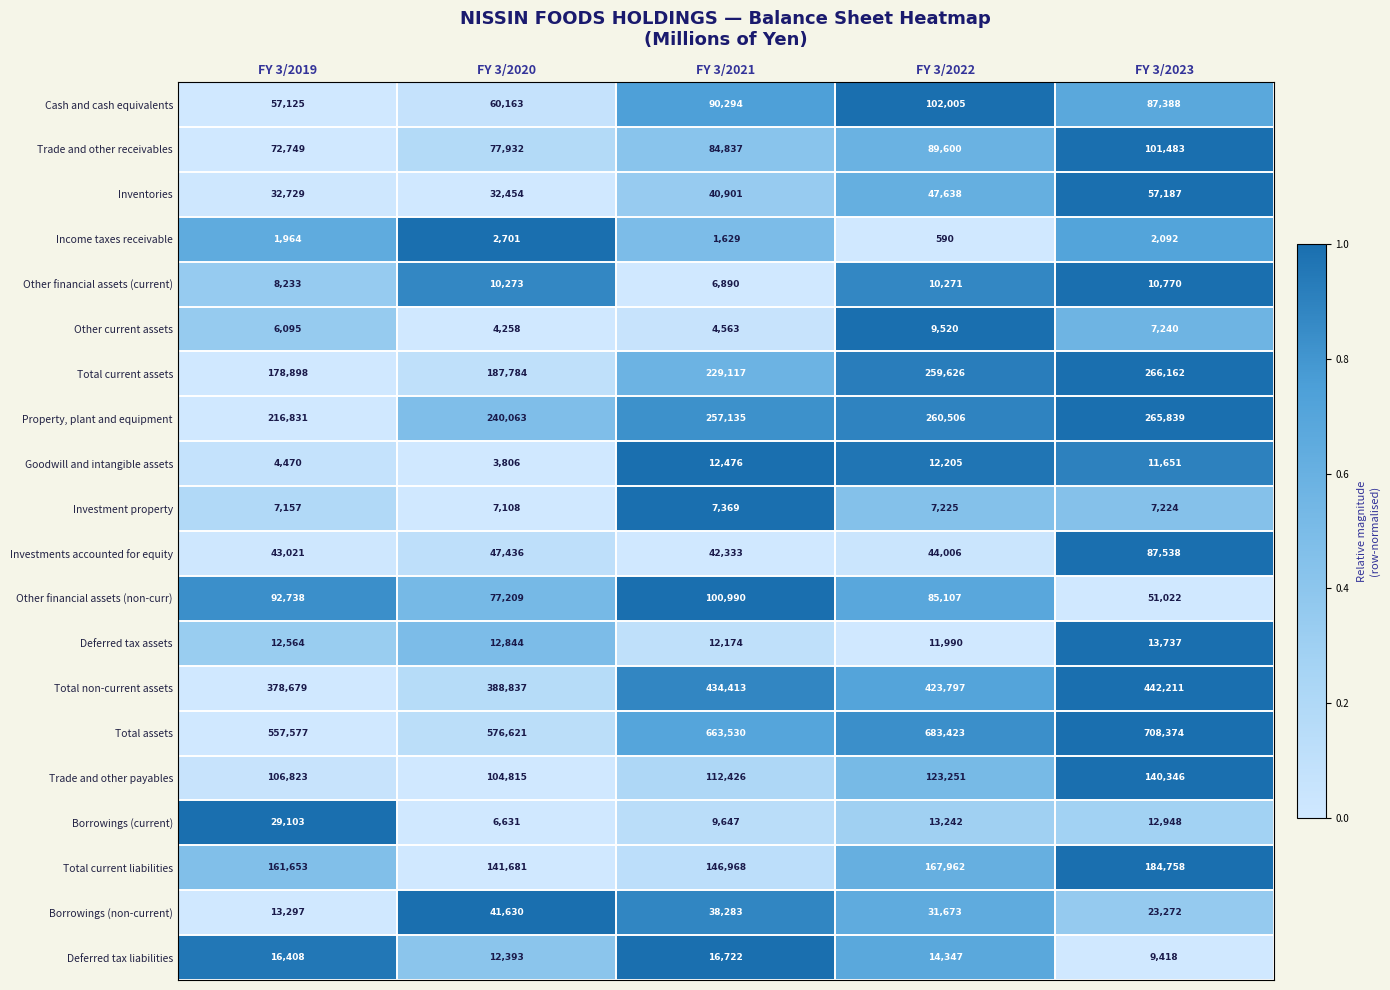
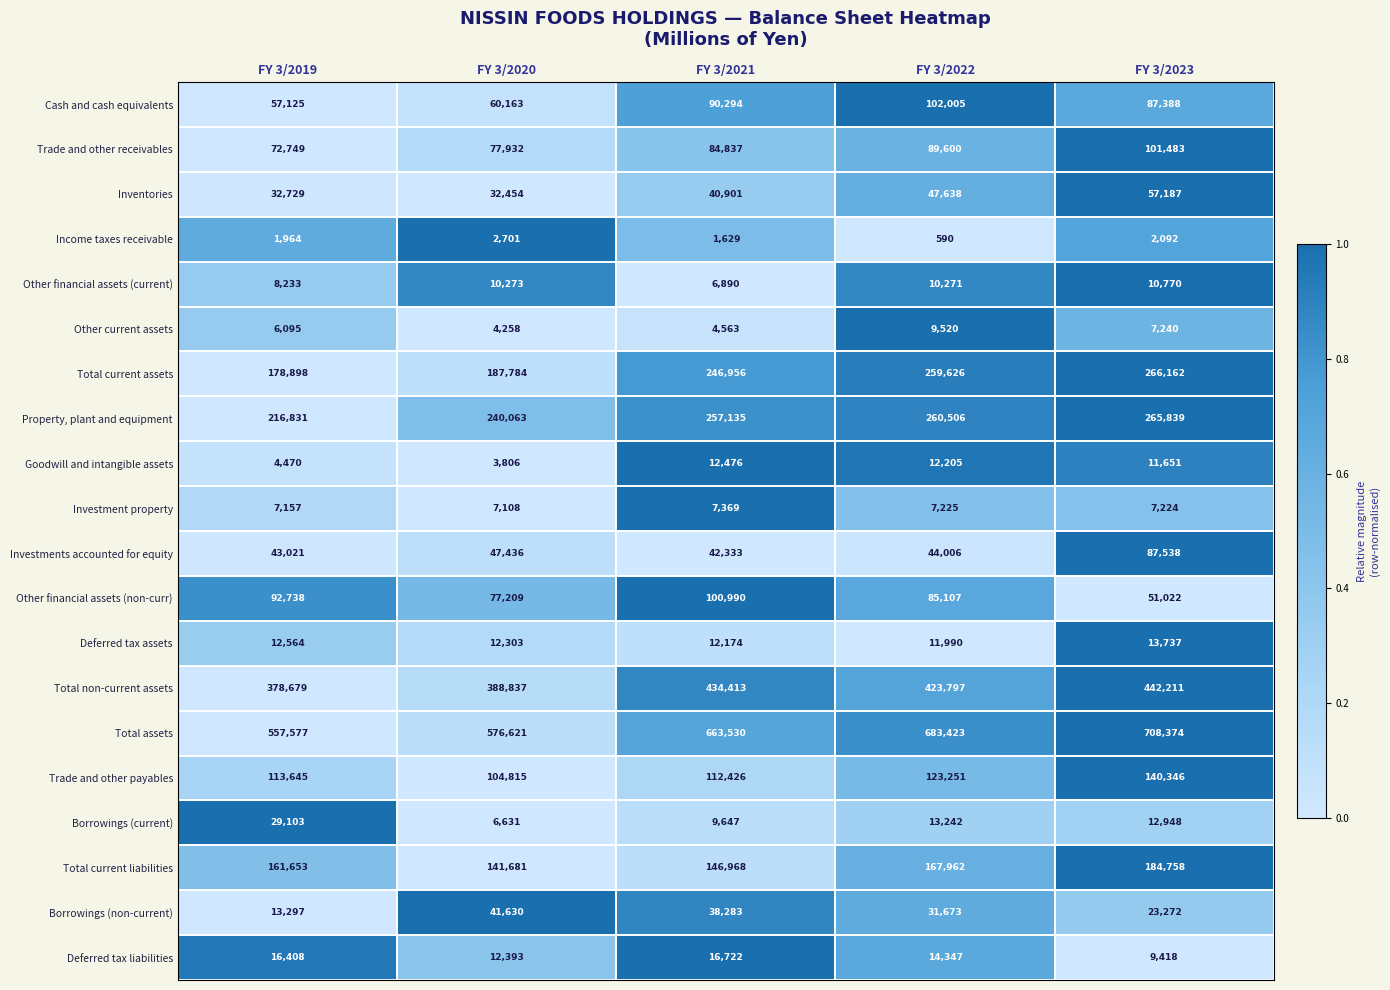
Total current assets, FY 3/2021: 229,117 -> 246,956
Deferred tax assets, FY 3/2020: 12,844 -> 12,303
Trade and other payables, FY 3/2019: 106,823 -> 113,645
